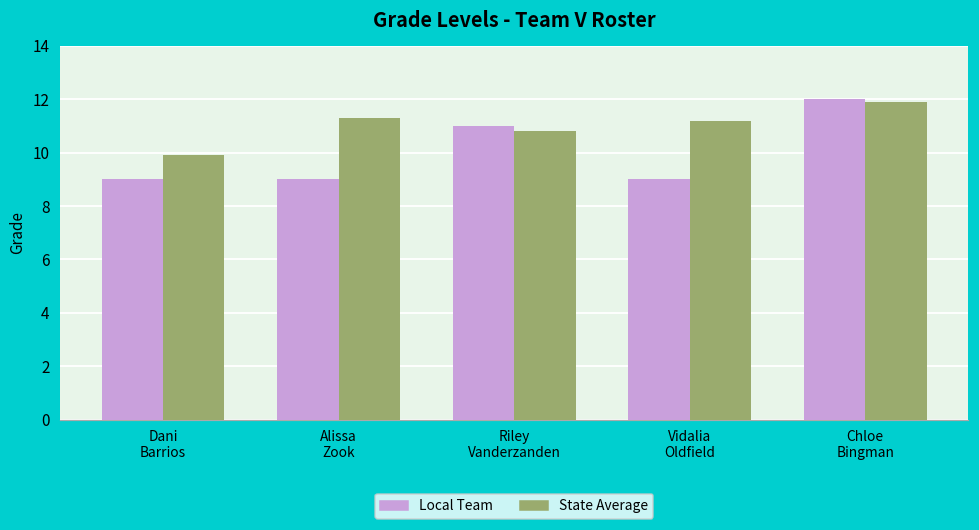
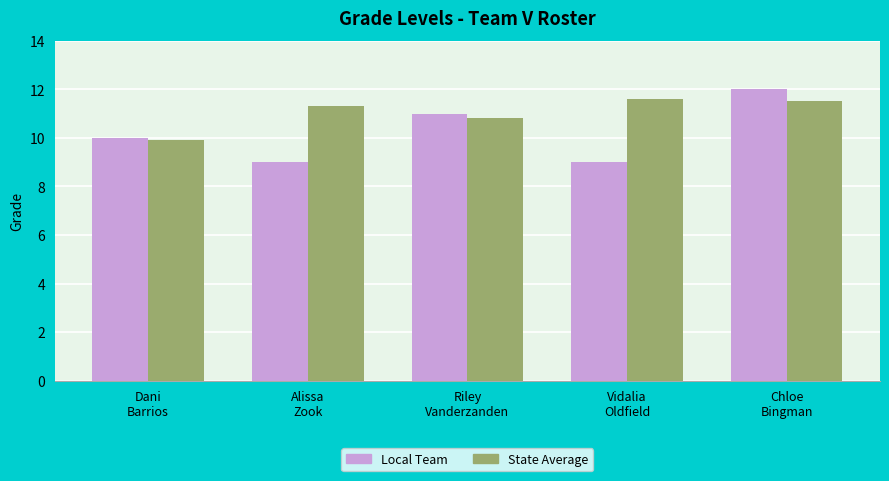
Local Team, Dani Barrios: 9 -> 10
State Average, Vidalia Oldfield: 11.2 -> 11.6
State Average, Chloe Bingman: 11.9 -> 11.5
